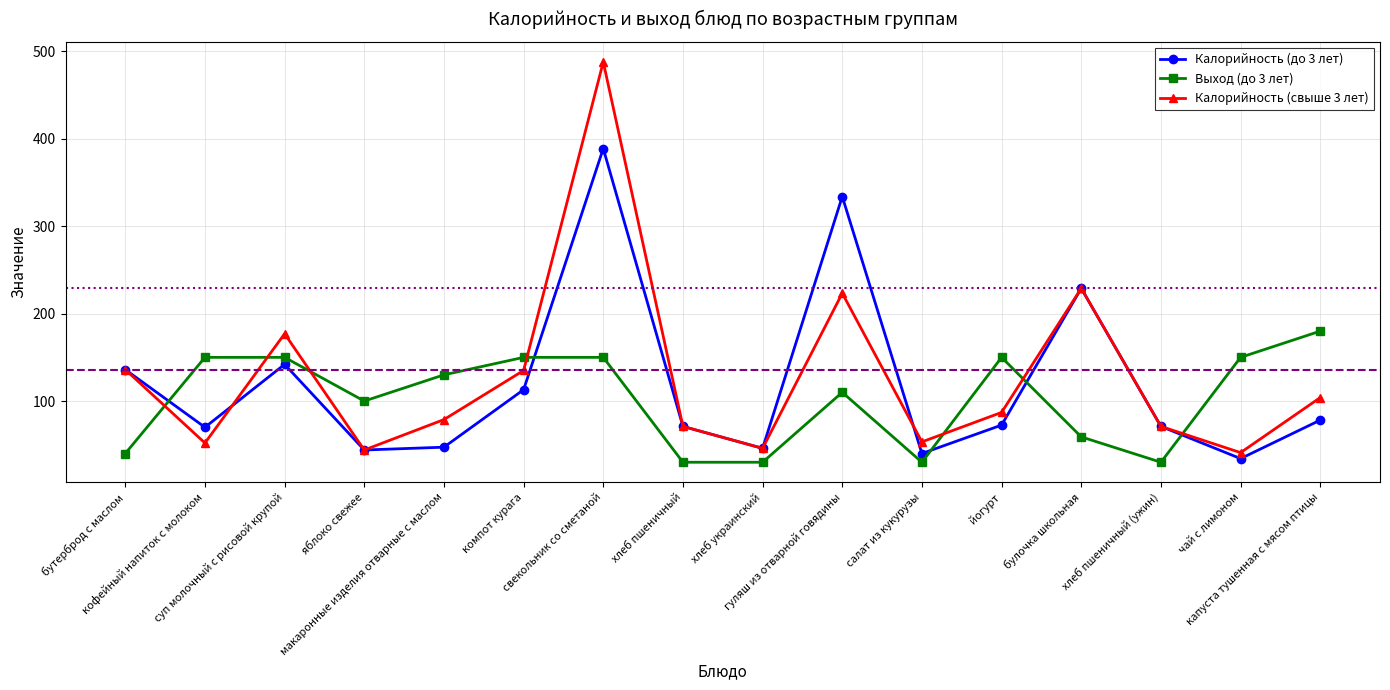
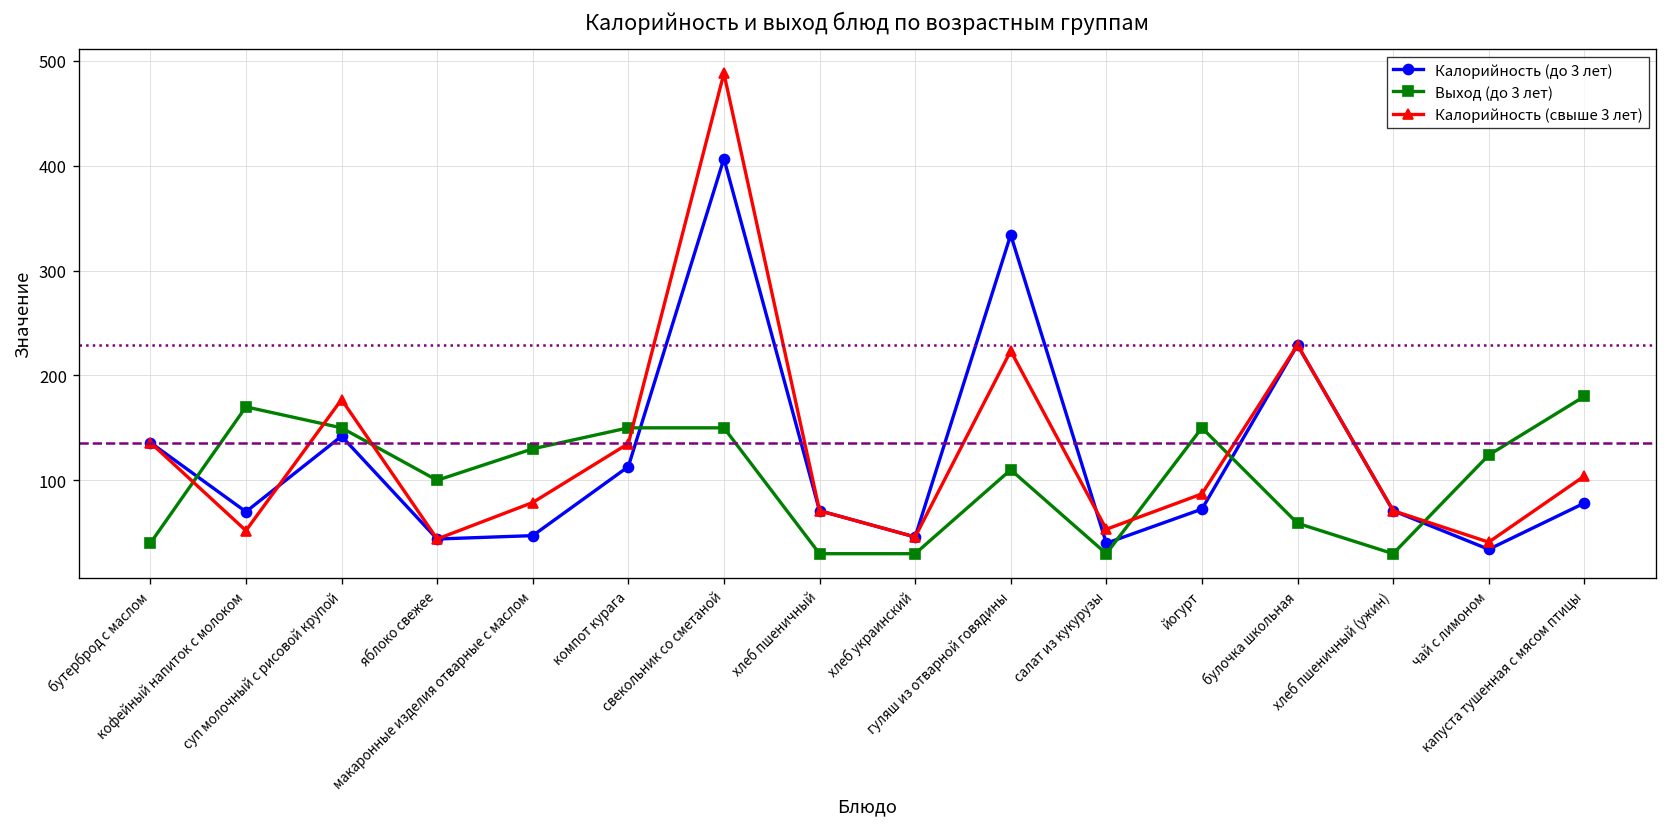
Выход (до 3 лет), кофейный напиток с молоком: 150 -> 170
Калорийность (до 3 лет), свекольник со сметаной: 390 -> 410
Выход (до 3 лет), чай с лимоном: 150 -> 120
